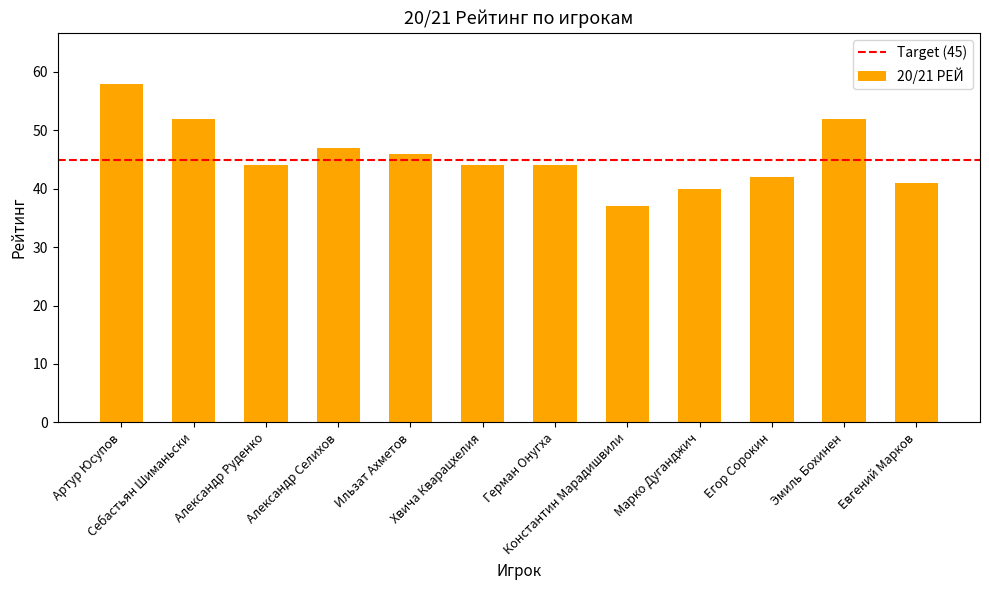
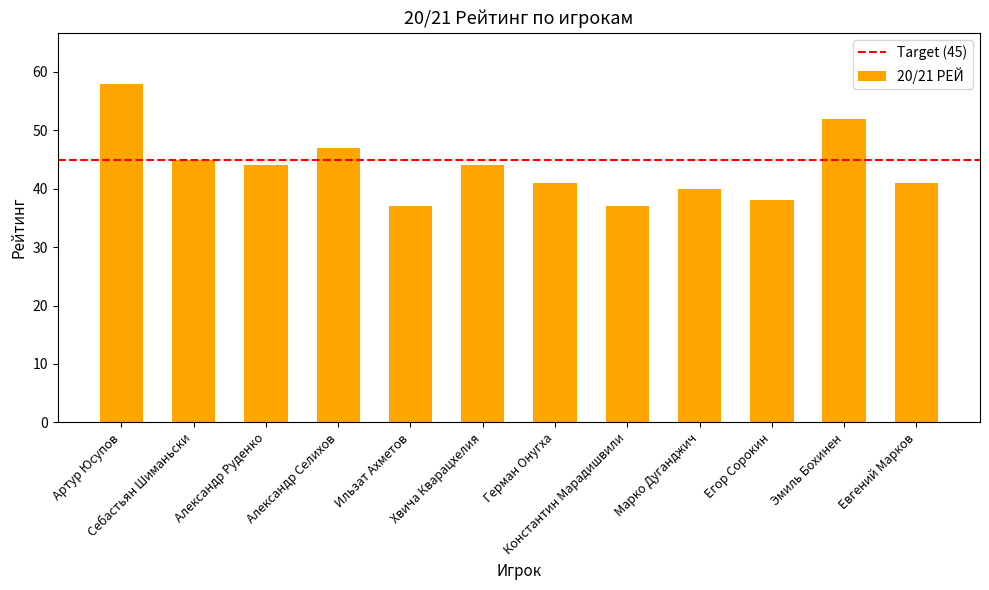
Себастьян Шиманьски: 52 -> 45
Ильзат Ахметов: 46 -> 37
Герман Онугха: 44 -> 41
Егор Сорокин: 42 -> 38
